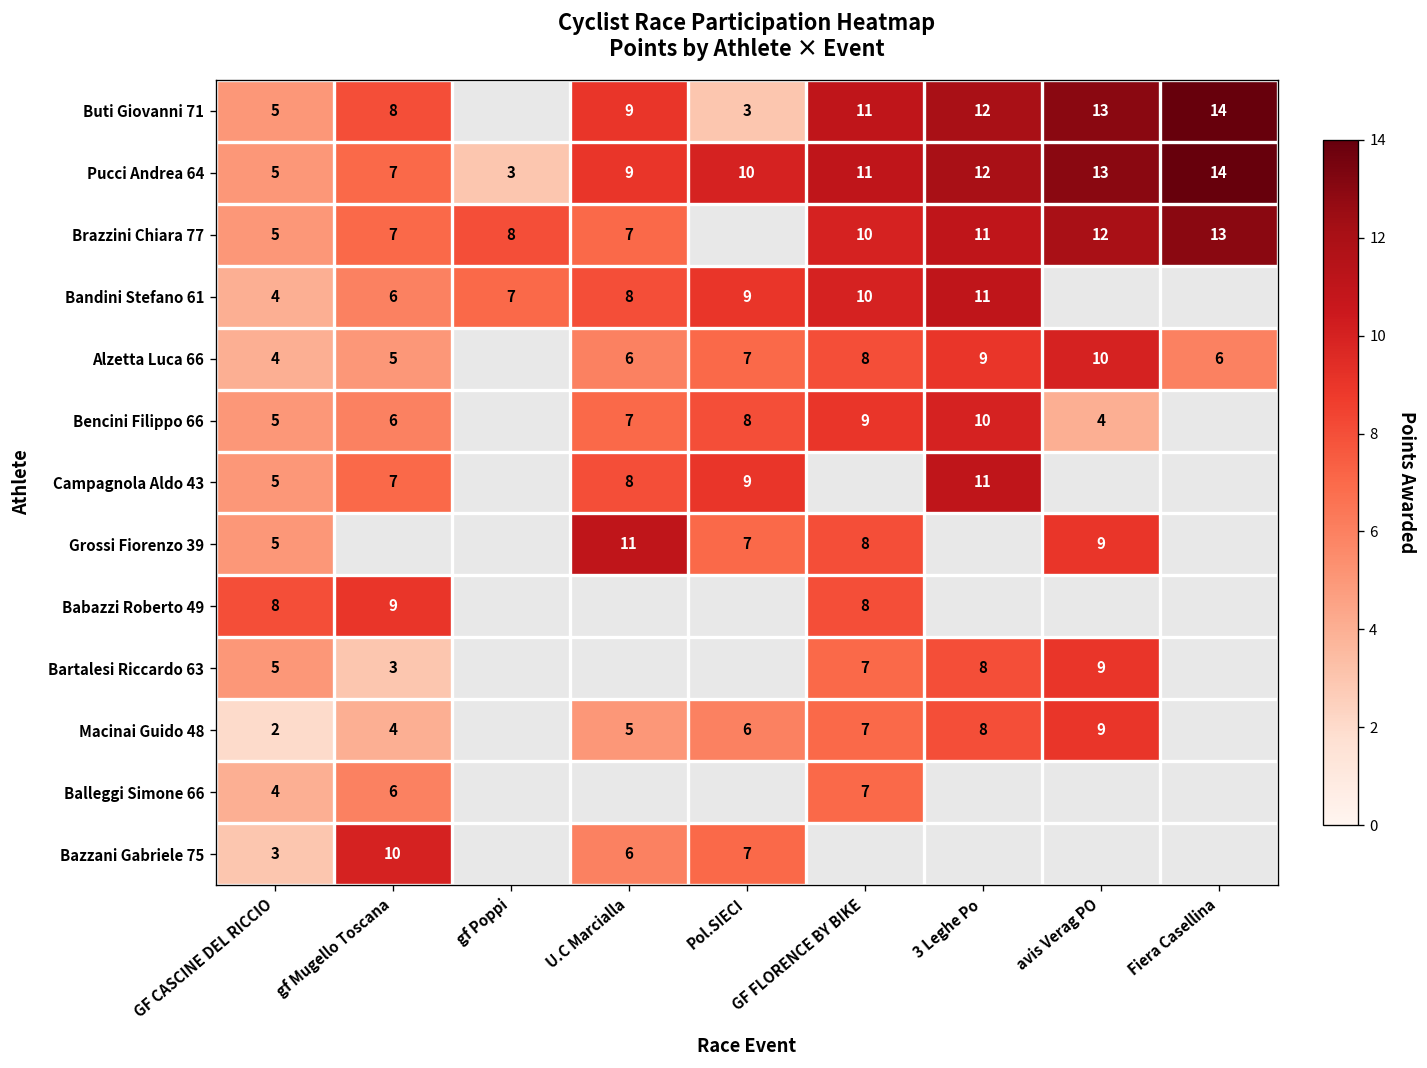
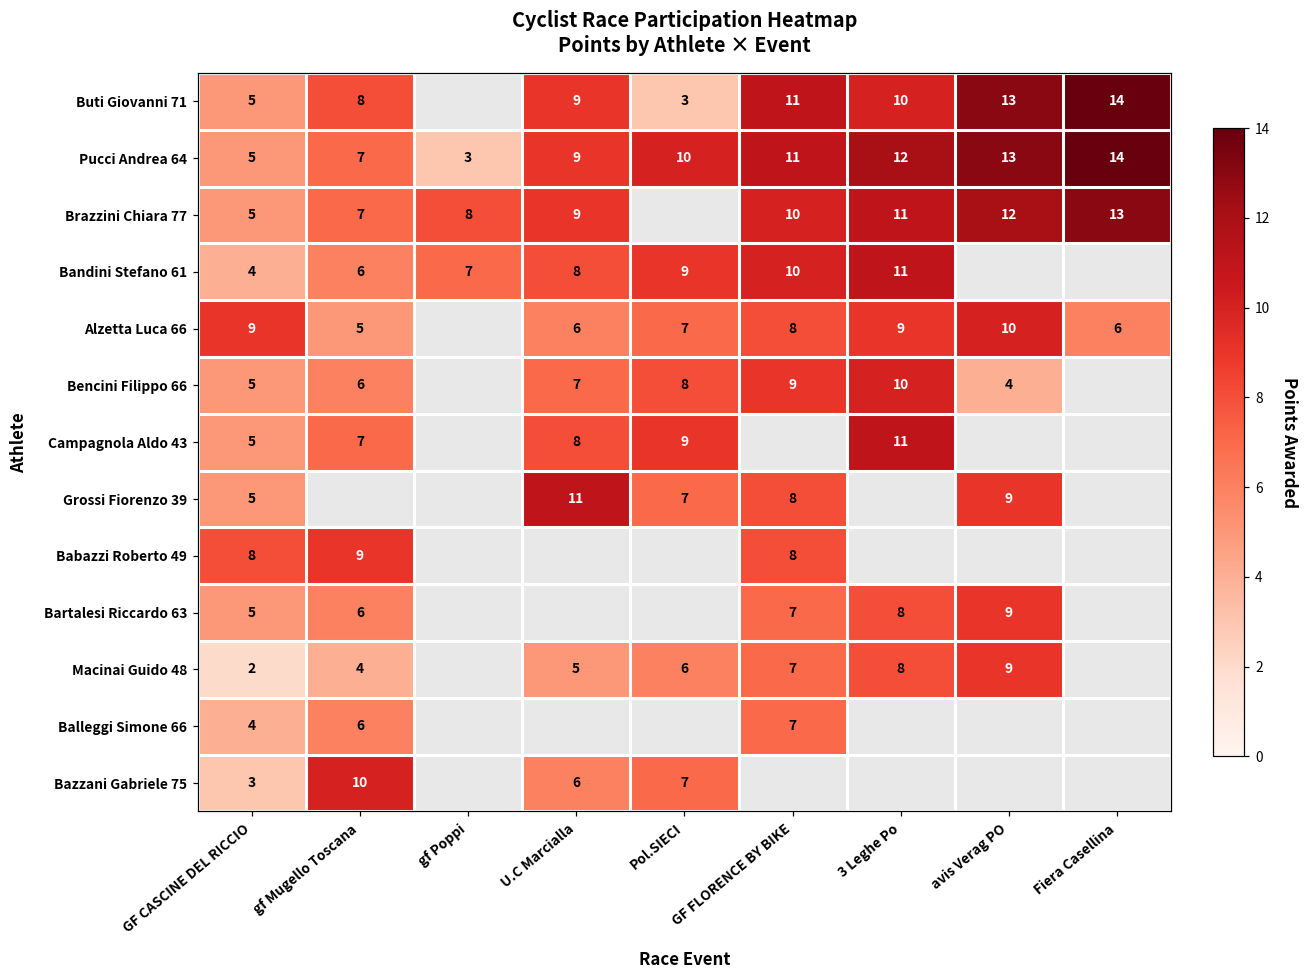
Buti Giovanni 71, 3 Leghe Po: 12 -> 10
Brazzini Chiara 77, U.C Marcialla: 7 -> 9
Alzetta Luca 66, GF CASCINE DEL RICCIO: 4 -> 9
Bartalesi Riccardo 63, gf Mugello Toscana: 3 -> 6
